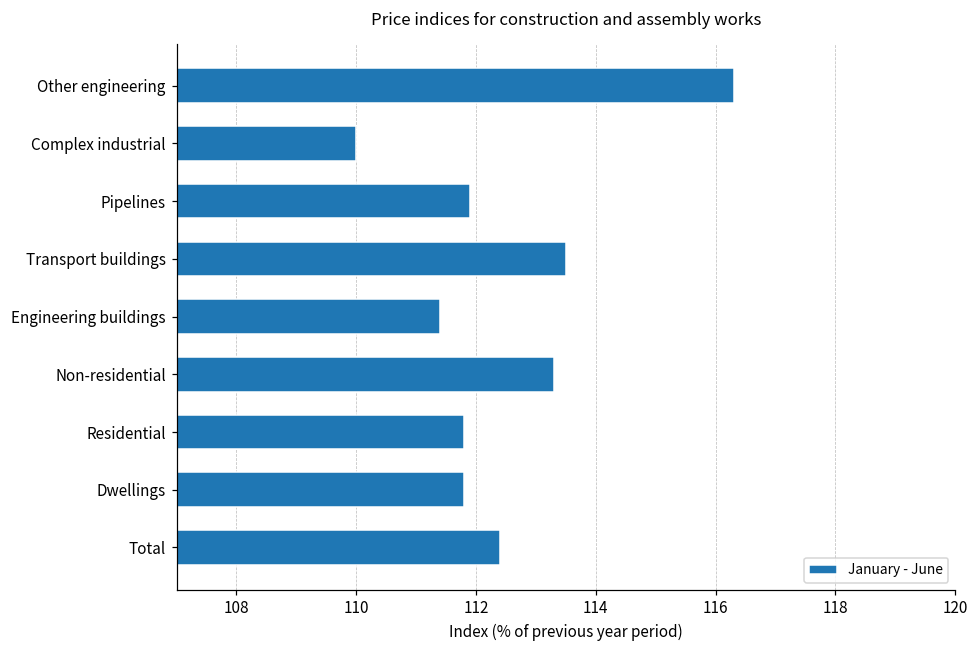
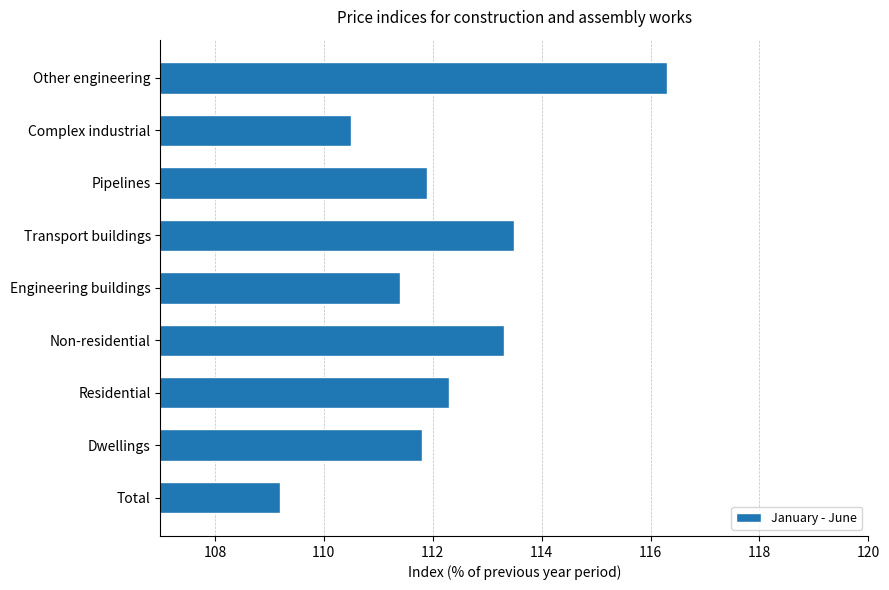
Complex industrial: 110.0 -> 110.5
Residential: 111.8 -> 112.3
Total: 112.4 -> 109.2
